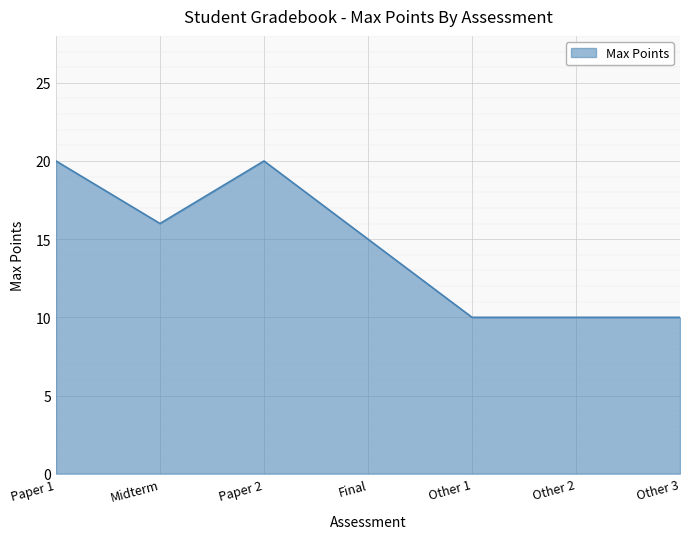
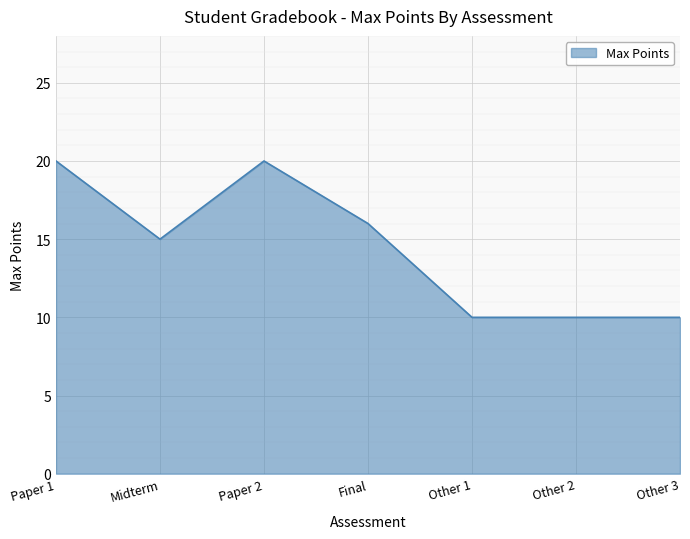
Midterm: 16 -> 15
Final: 15 -> 16
